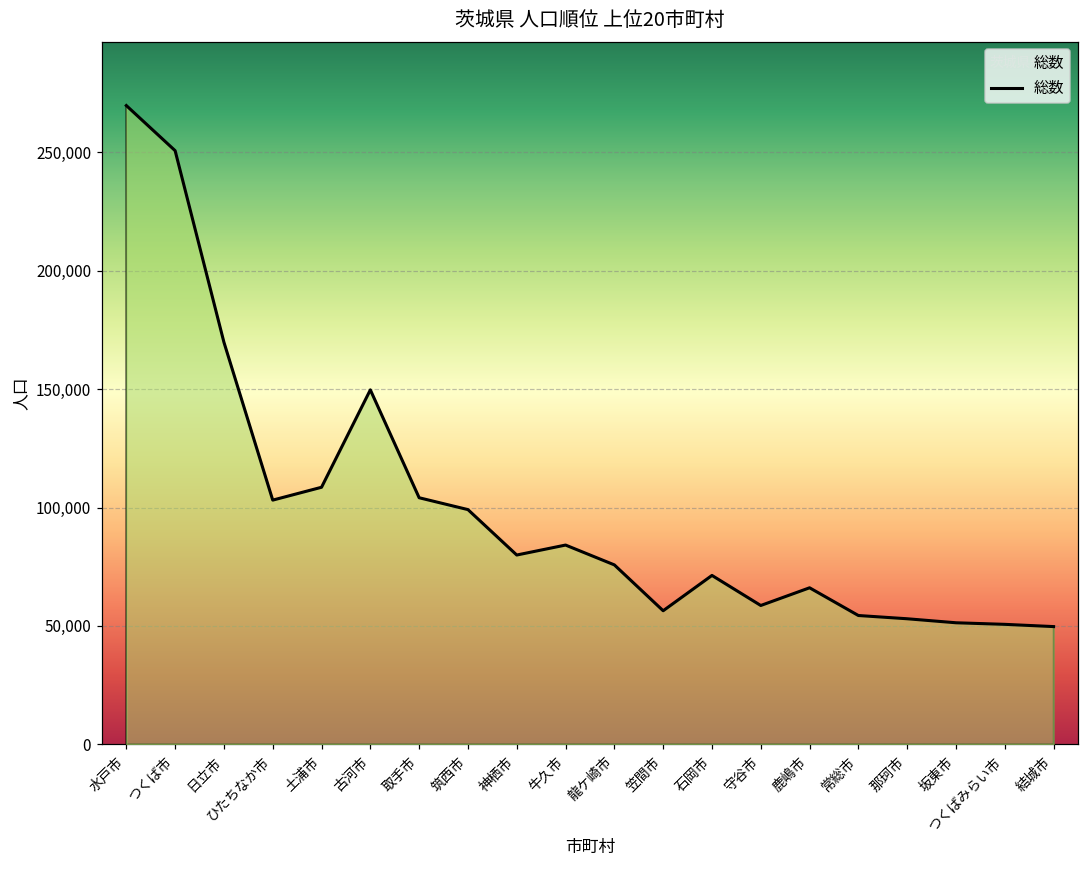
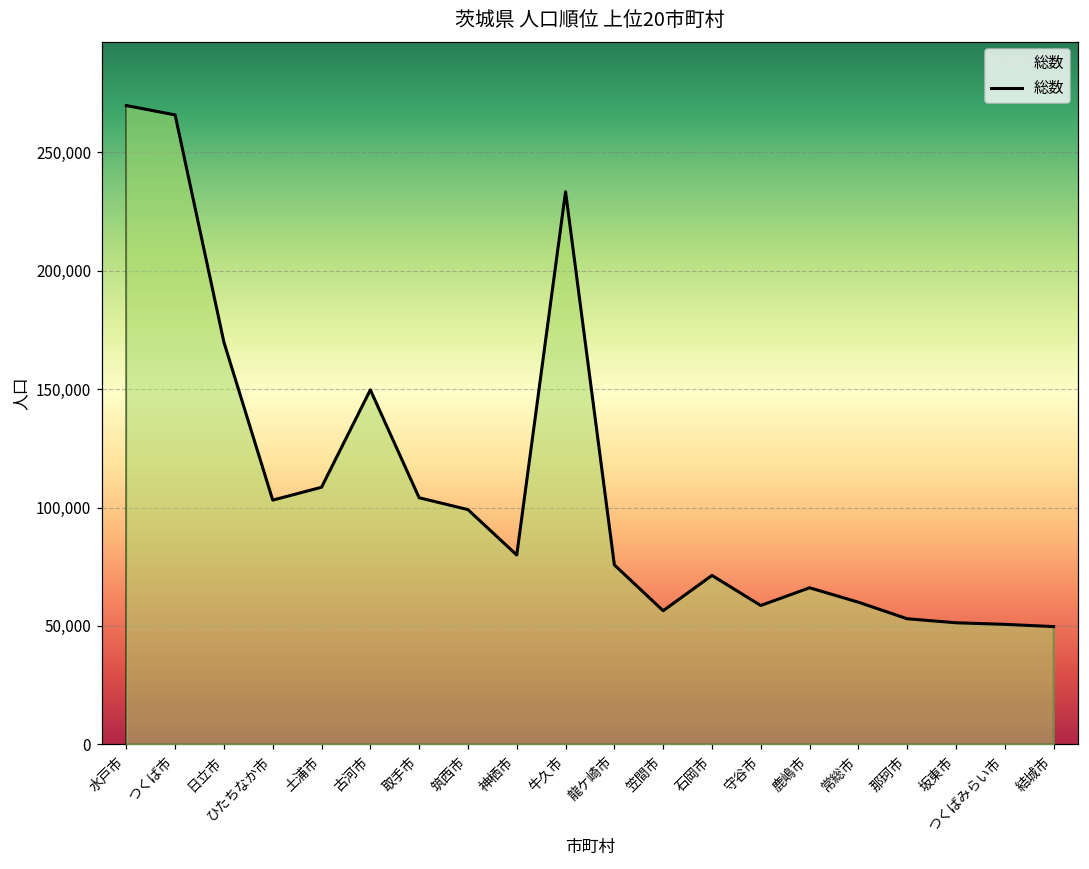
つくば市: 251,000 -> 266,000
牛久市: 84,000 -> 233,000
常総市: 54,000 -> 60,000
